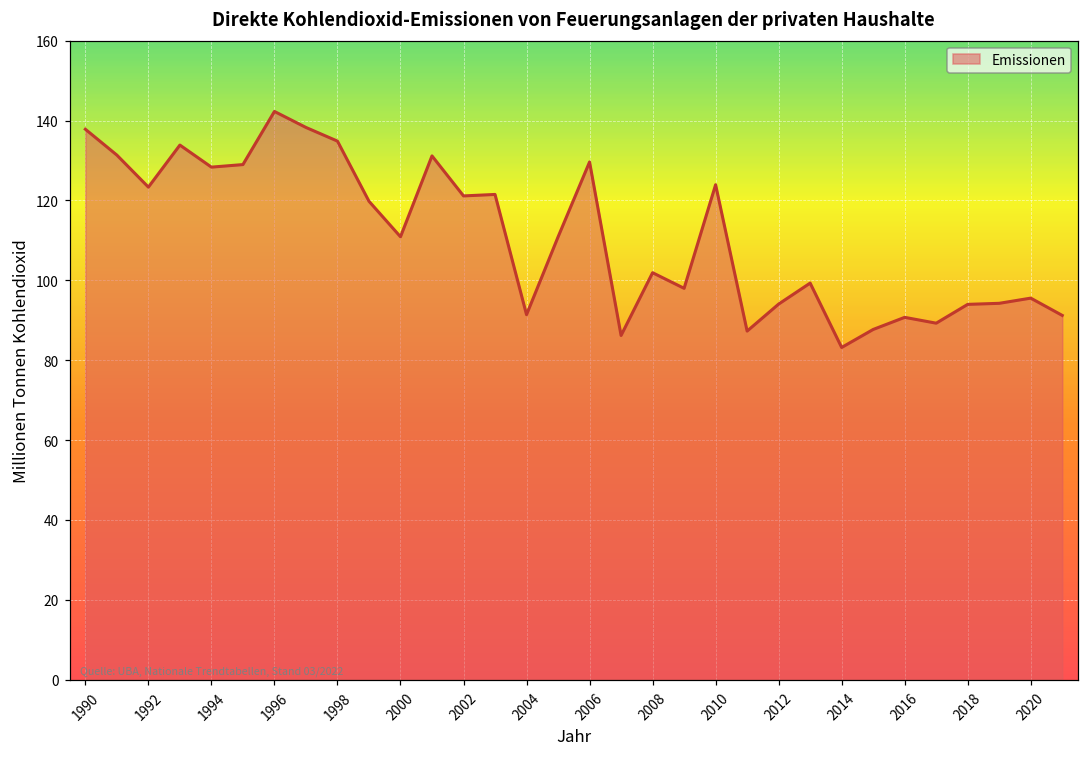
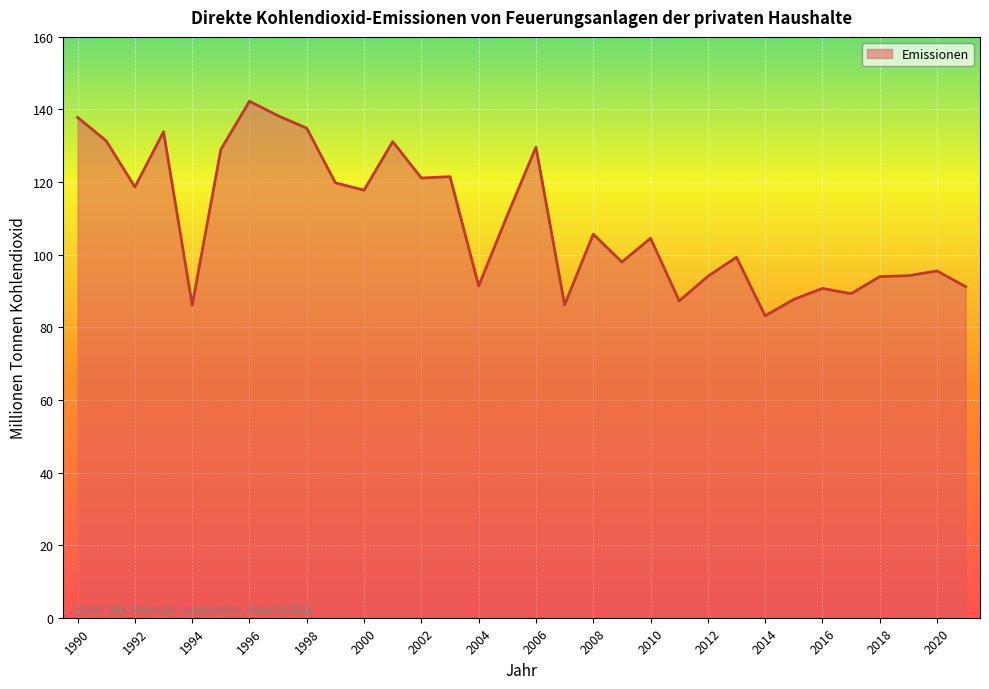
1992: 123 -> 119
1994: 128 -> 86
2000: 111 -> 118
2008: 102 -> 106
2010: 124 -> 105
